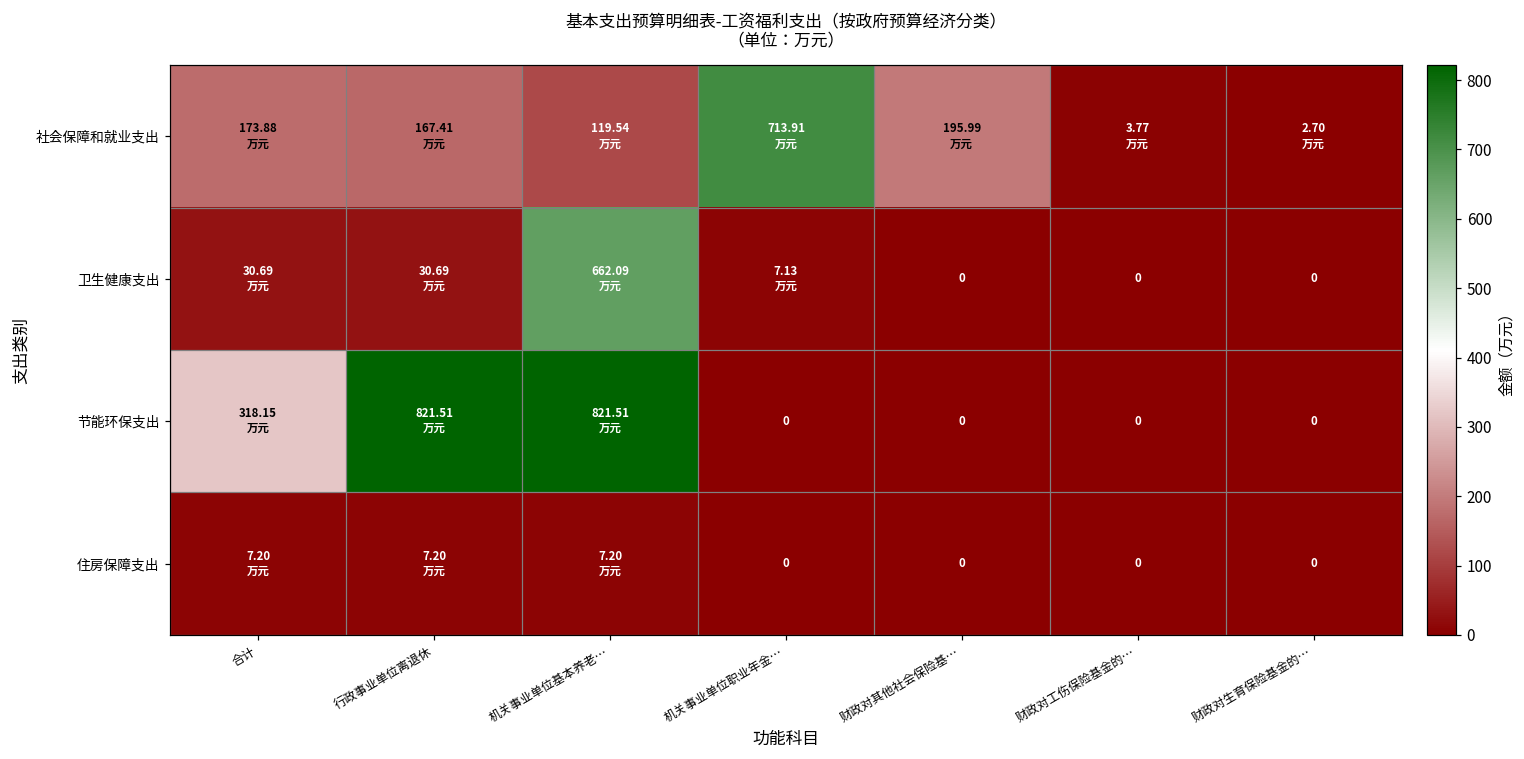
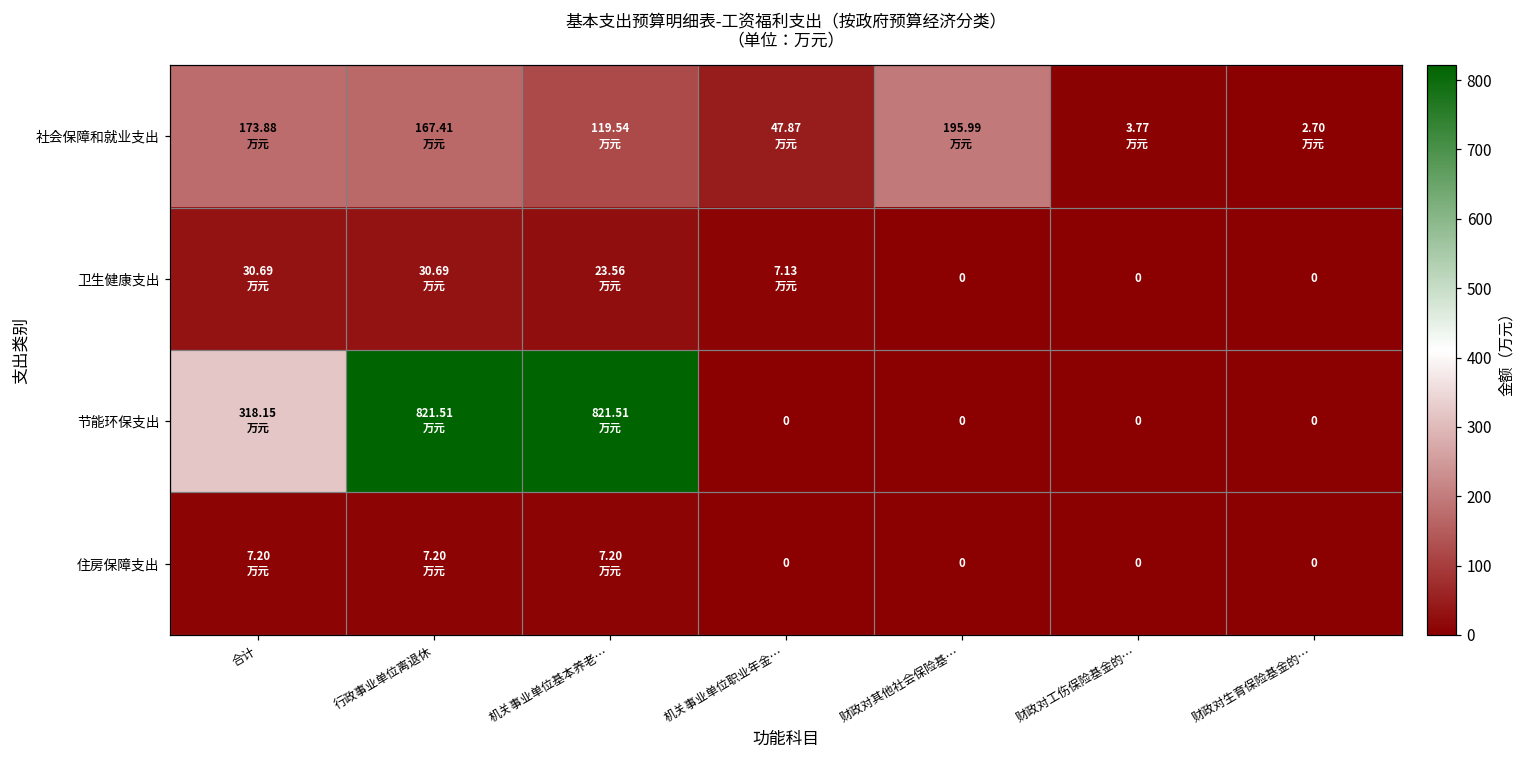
社会保障和就业支出, 机关事业单位职业年金…: 713.91 -> 47.87
卫生健康支出, 机关事业单位基本养老…: 662.09 -> 23.56
